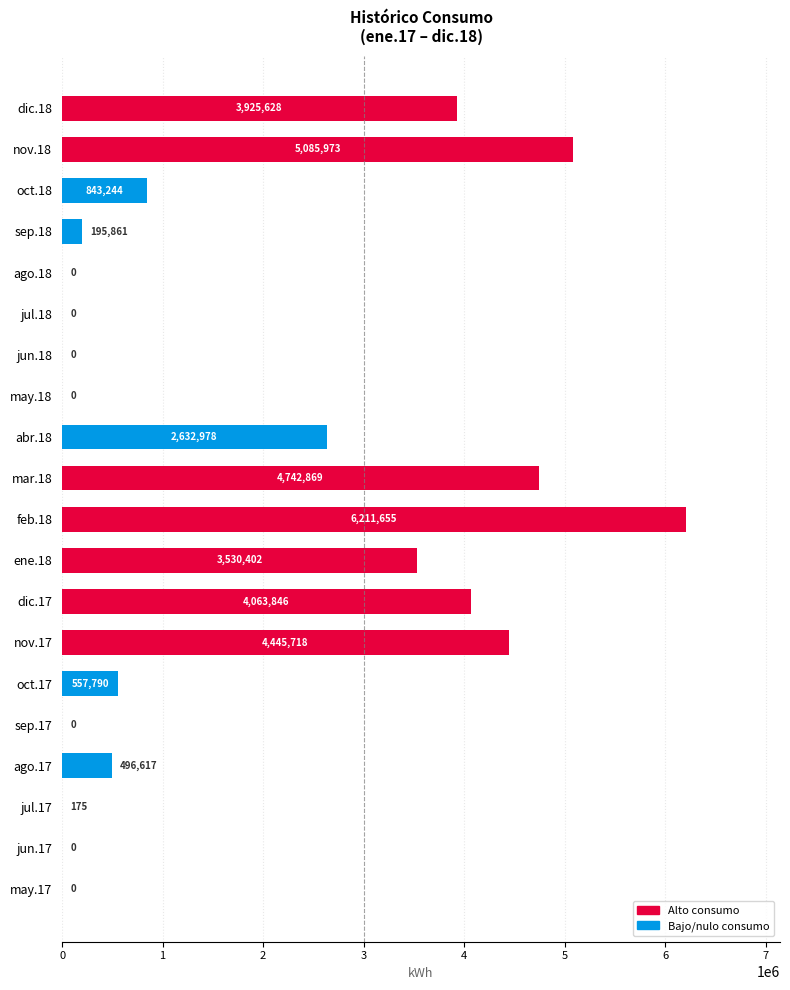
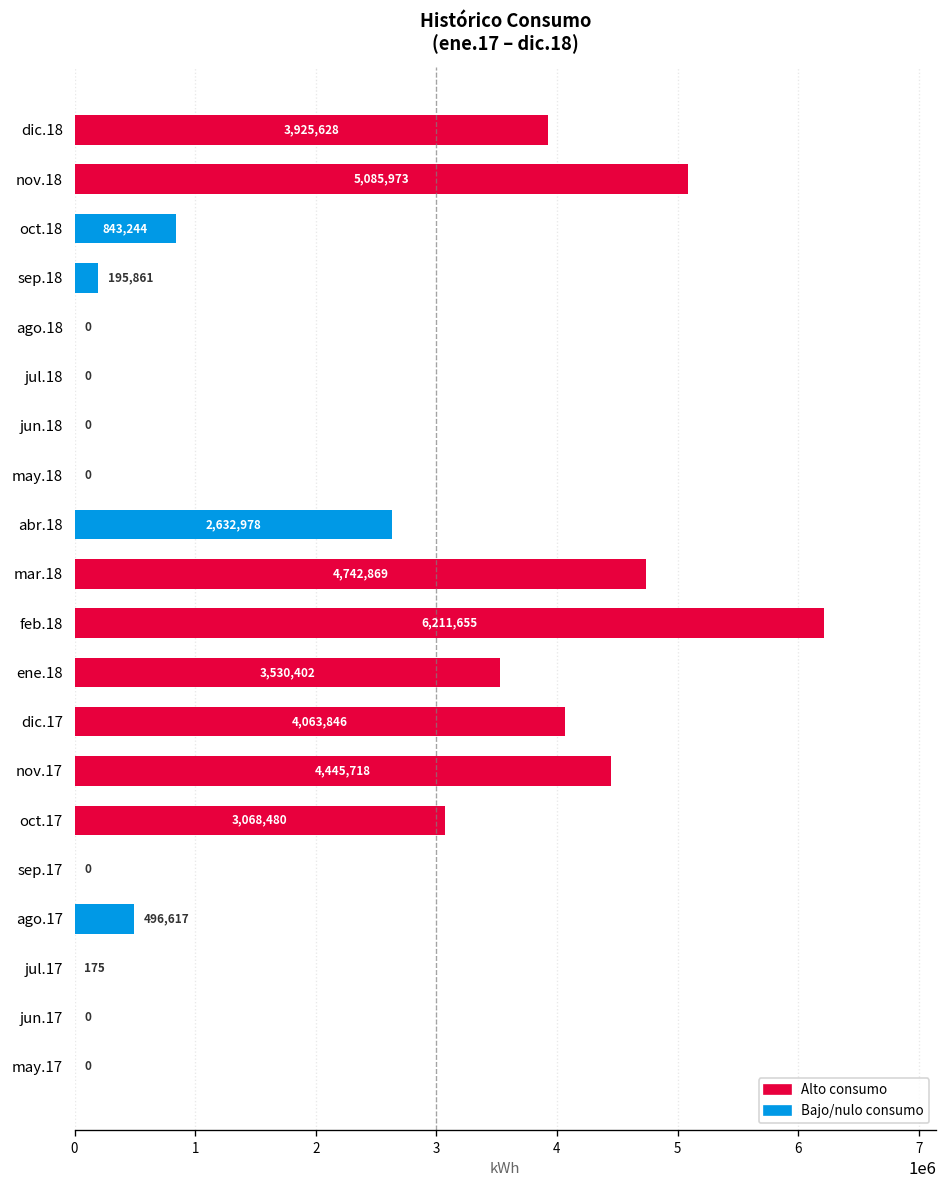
oct.17: 557,790 -> 3,068,480
